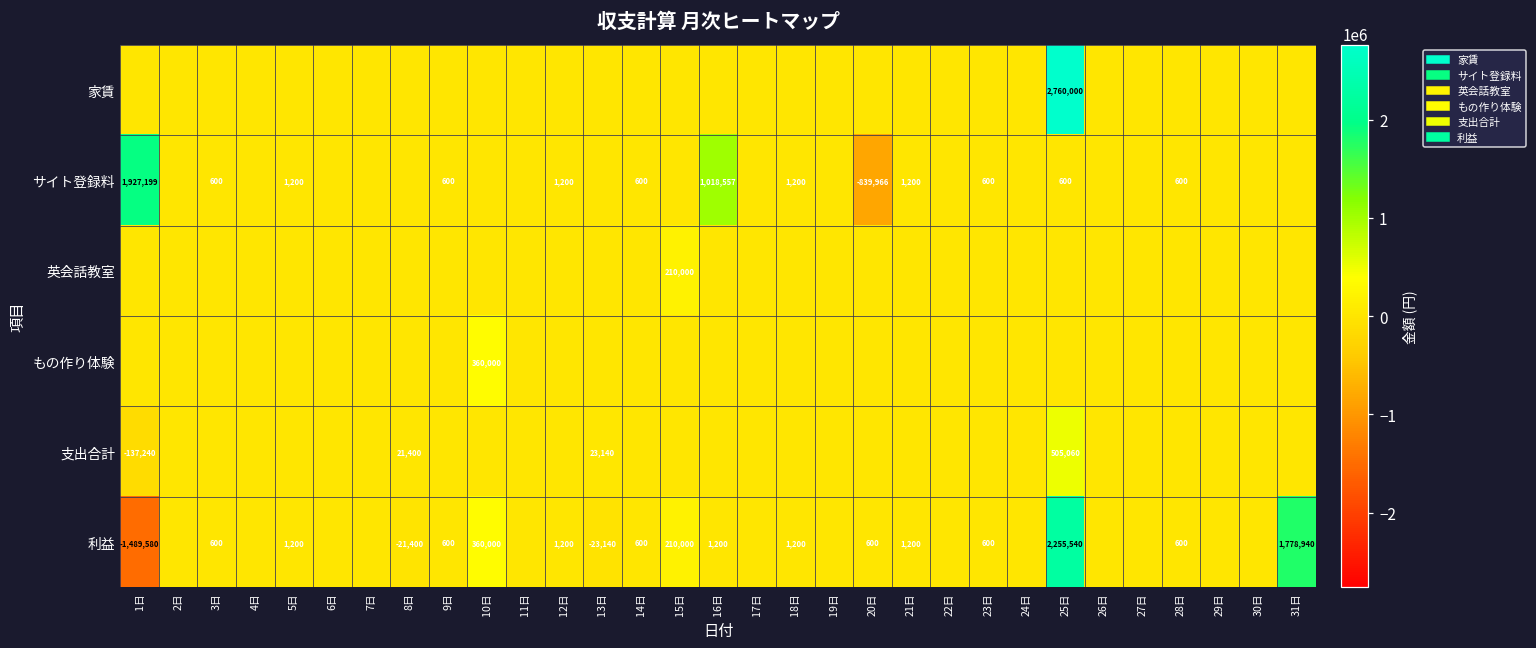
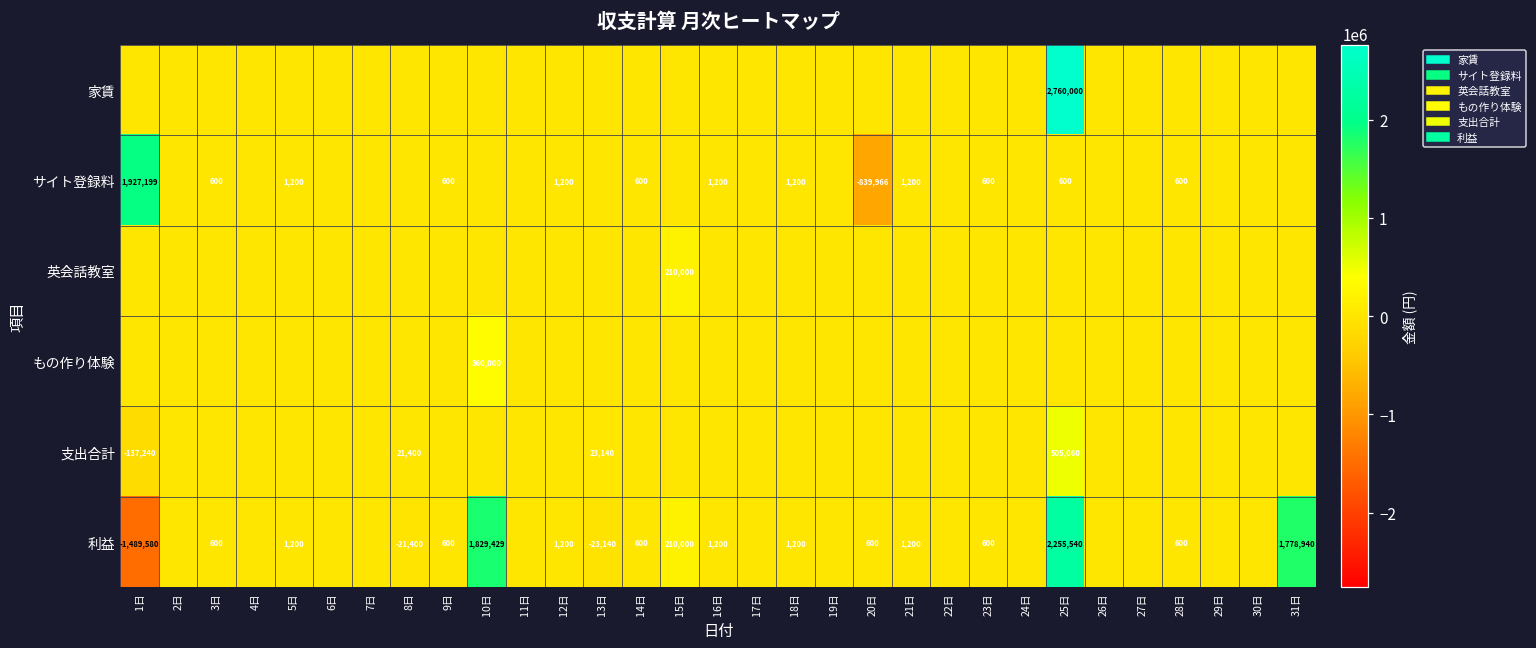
サイト登録料, 16日: 1,018,557 -> 1,200
利益, 10日: 360,000 -> 1,829,429
